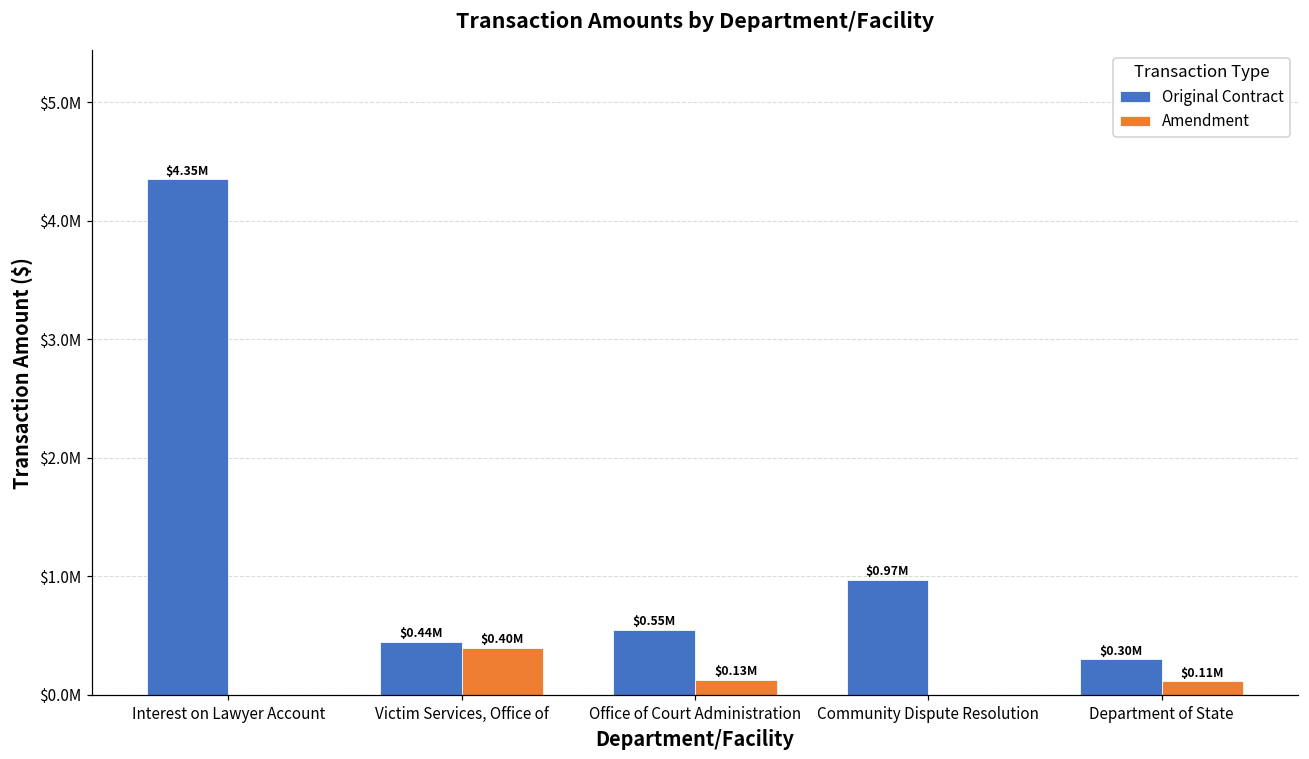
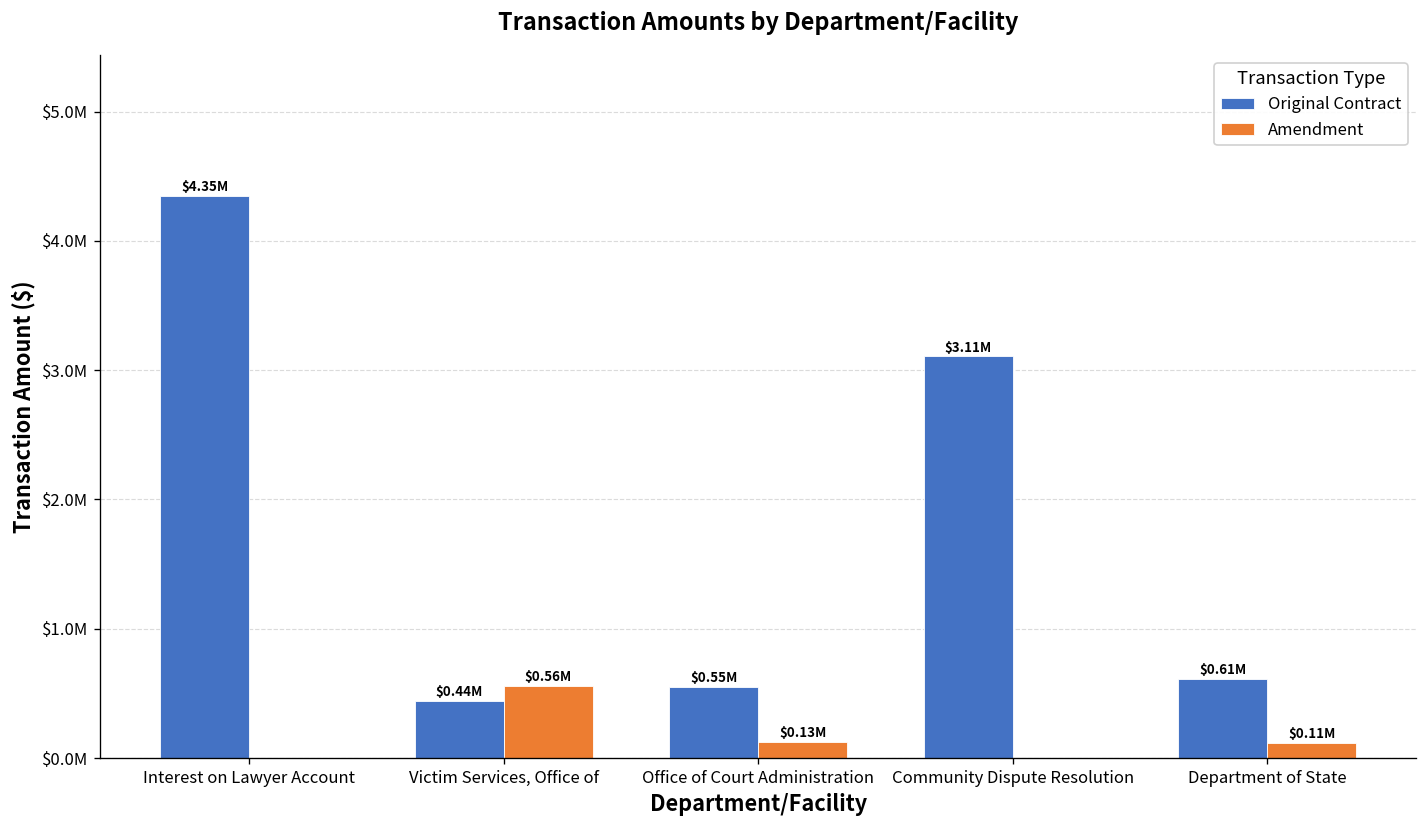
Amendment, Victim Services, Office of: $0.40M -> $0.56M
Original Contract, Community Dispute Resolution: $0.97M -> $3.11M
Original Contract, Department of State: $0.30M -> $0.61M
